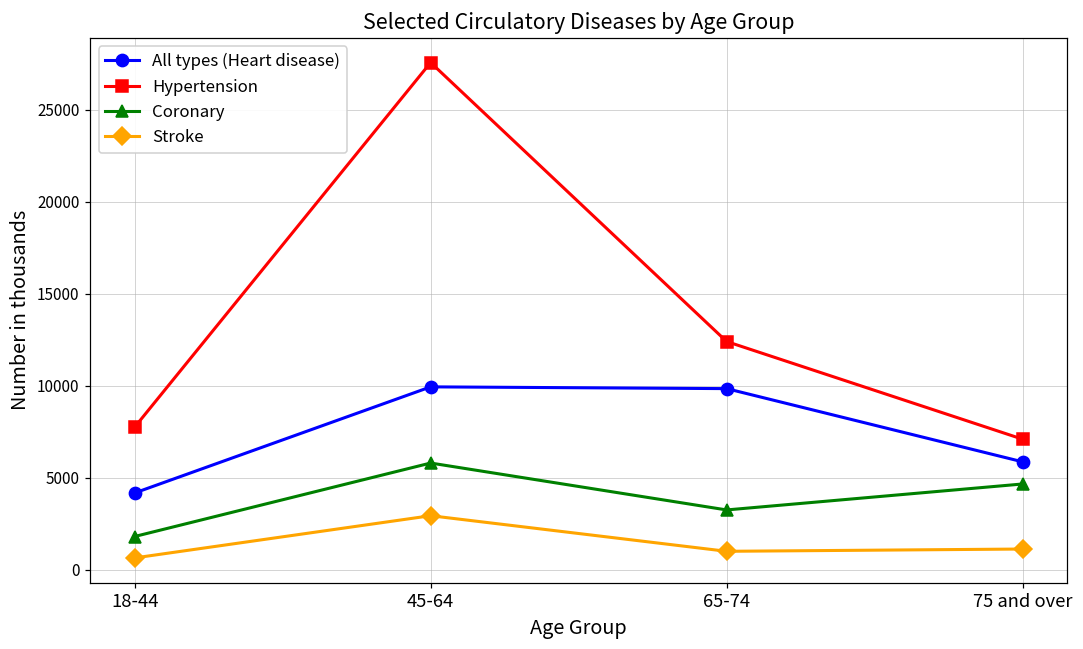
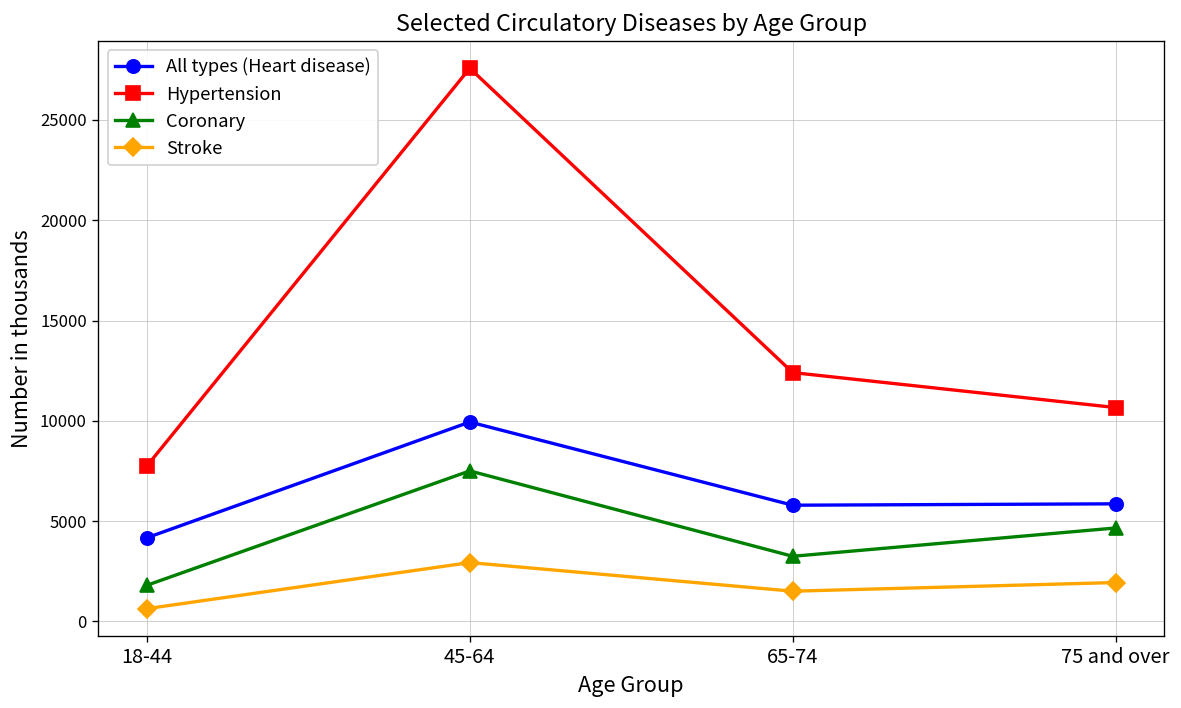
Coronary, 45-64: 5800 -> 7500
All types (Heart disease), 65-74: 9800 -> 5800
Stroke, 65-74: 1000 -> 1500
Hypertension, 75 and over: 7100 -> 10700
Stroke, 75 and over: 1100 -> 1900
